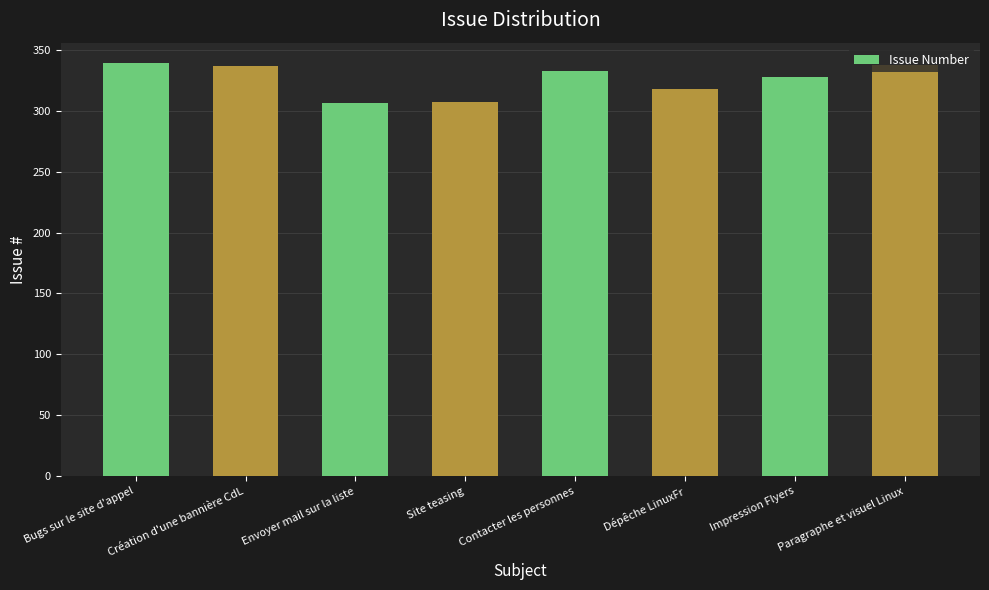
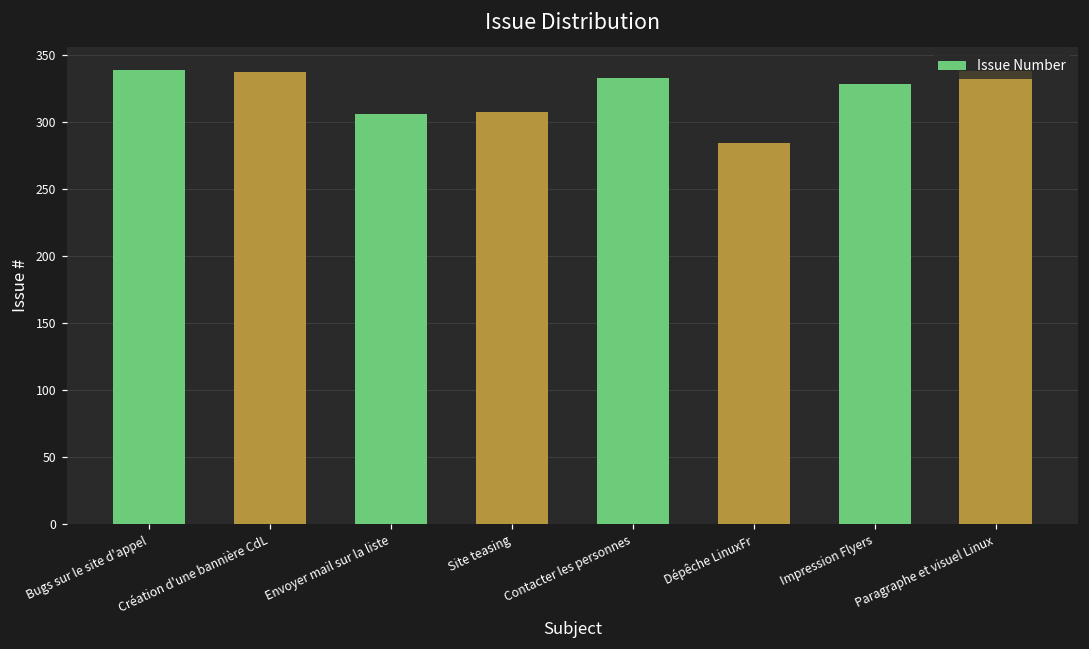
Dépêche LinuxFr: 318 -> 284
